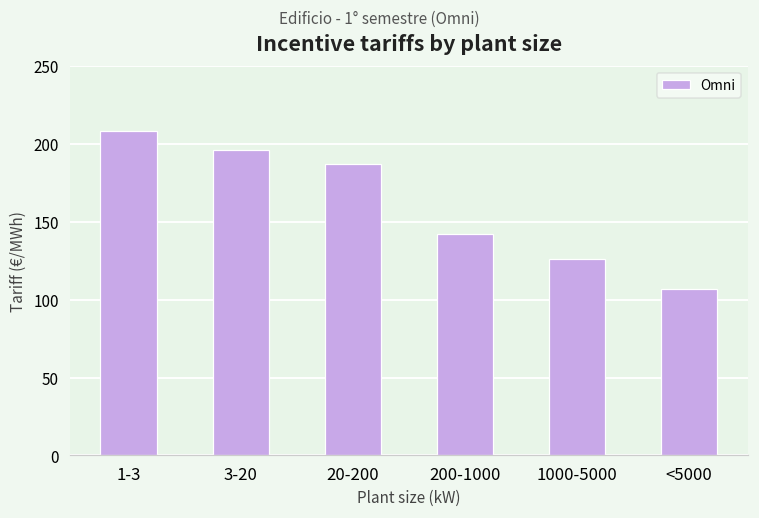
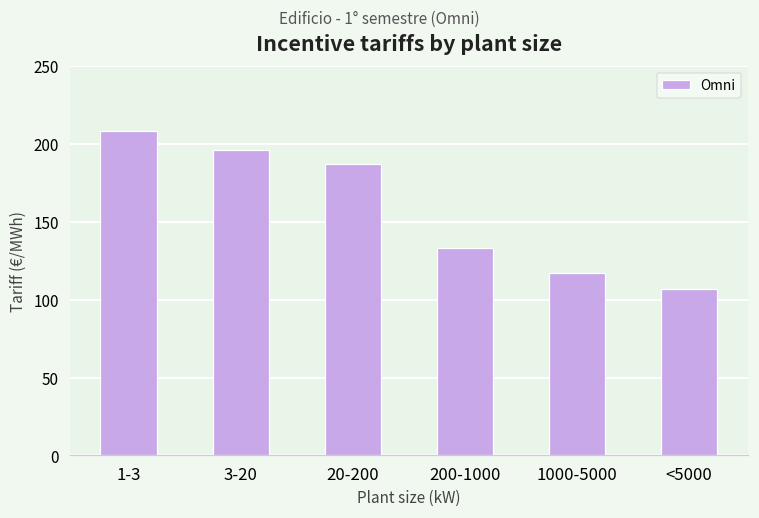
200-1000: 142 -> 133
1000-5000: 126 -> 117
